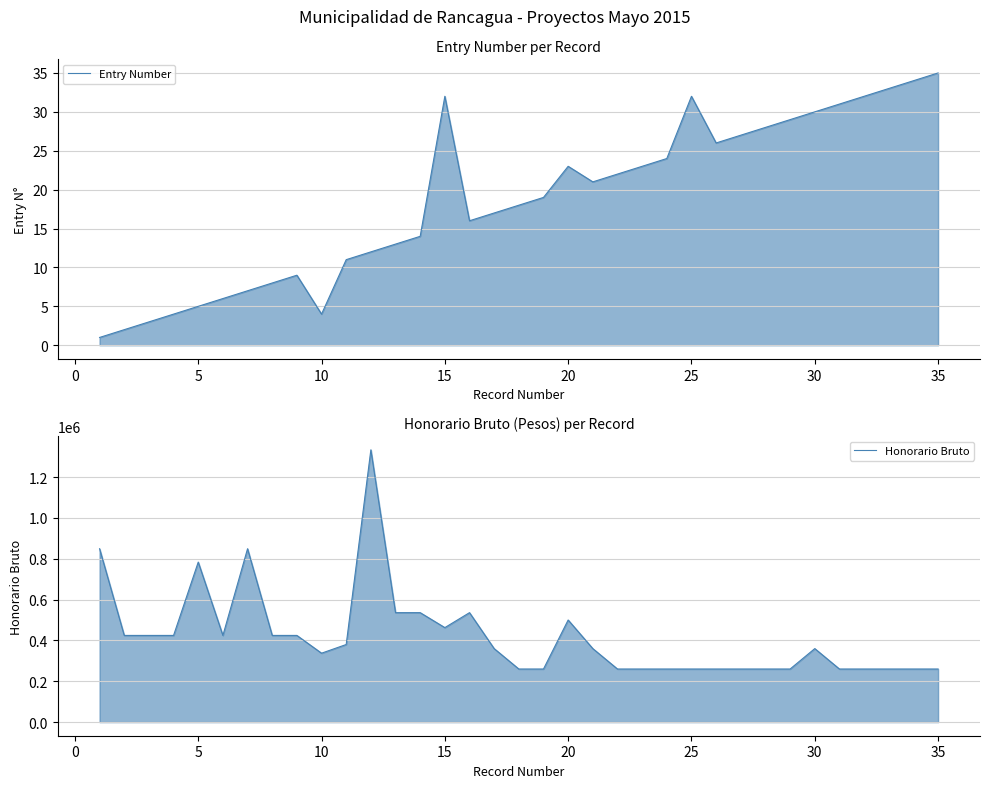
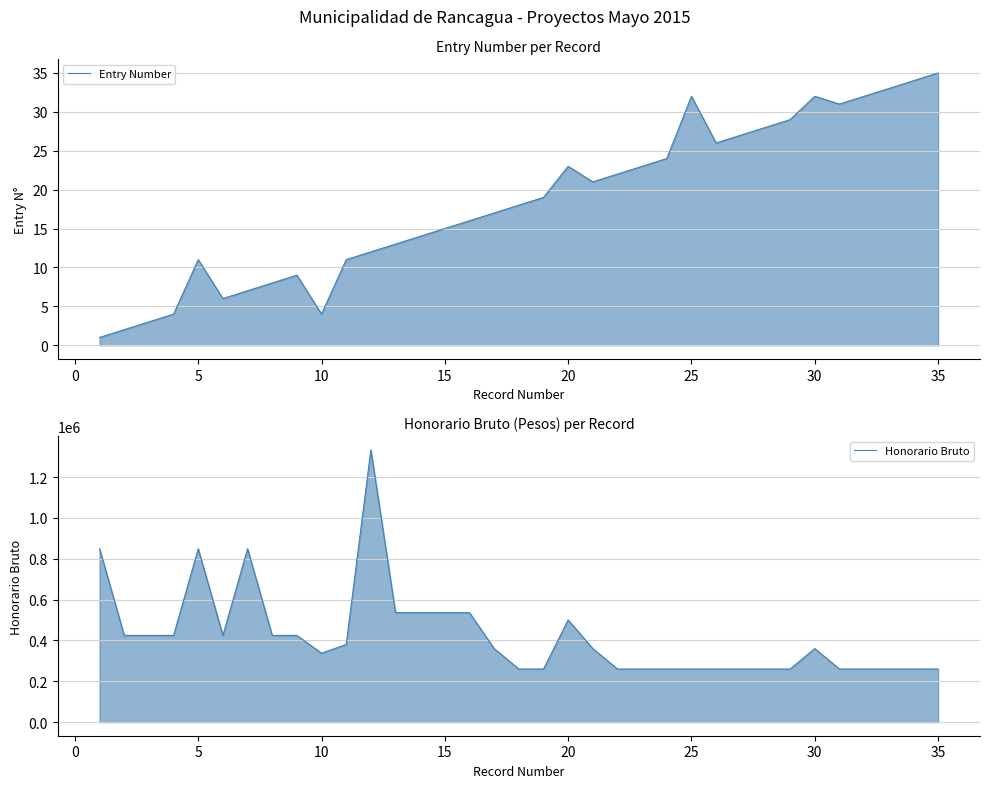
Entry Number per Record, 5: 5 -> 11
Entry Number per Record, 15: 32 -> 15
Entry Number per Record, 30: 30 -> 32
Honorario Bruto (Pesos) per Record, 5: 780000 -> 850000
Honorario Bruto (Pesos) per Record, 15: 460000 -> 540000
